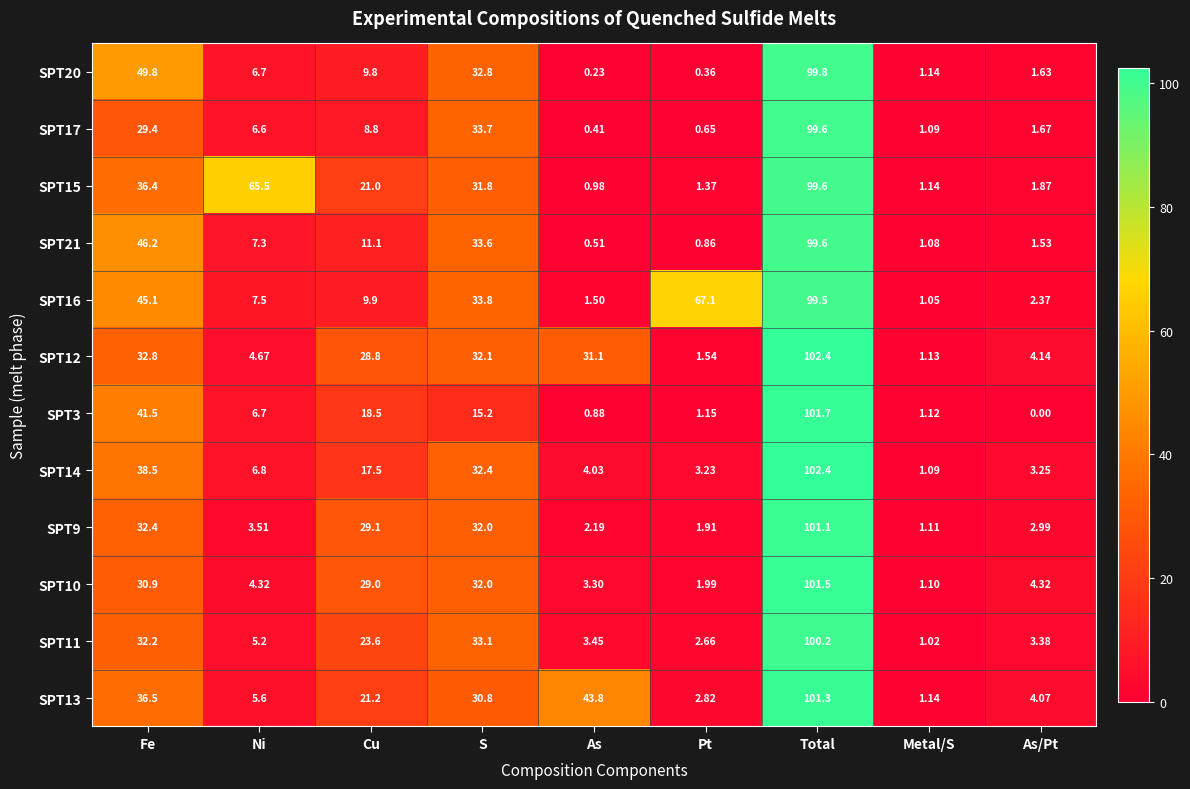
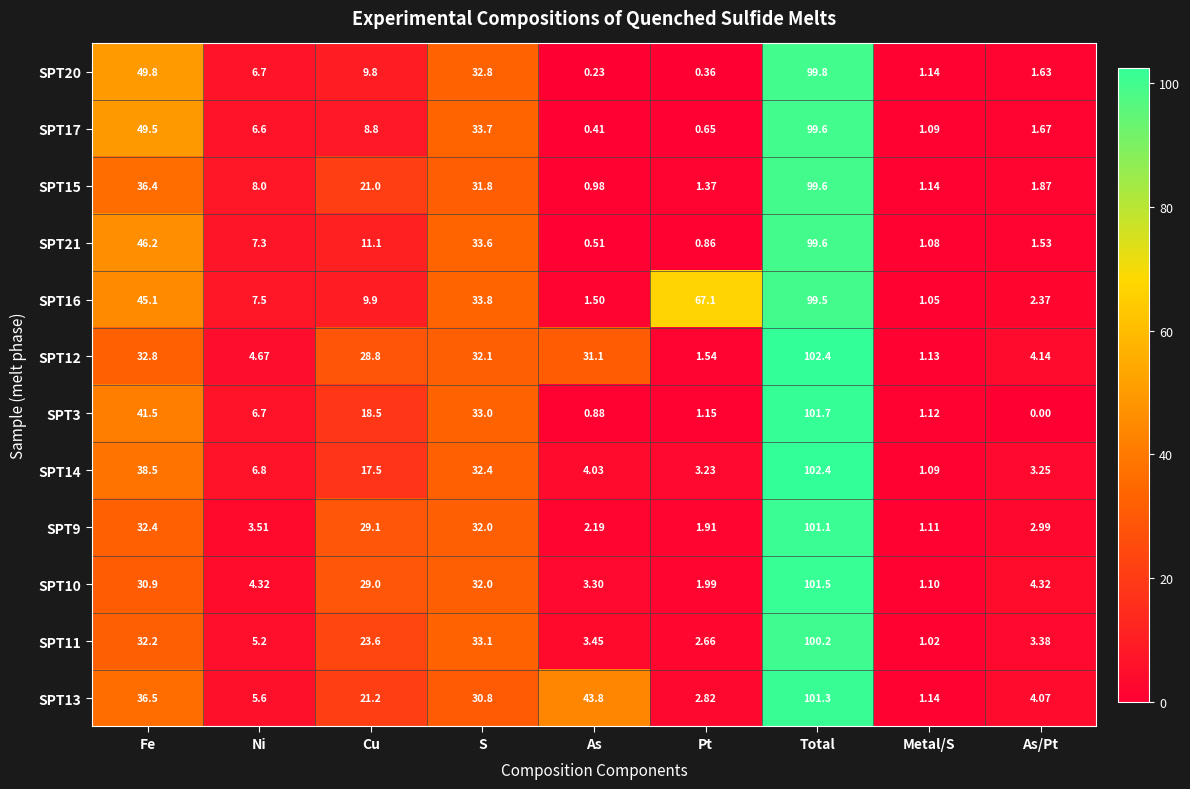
SPT17, Fe: 29.4 -> 49.5
SPT15, Ni: 65.5 -> 8.0
SPT3, S: 15.2 -> 33.0
